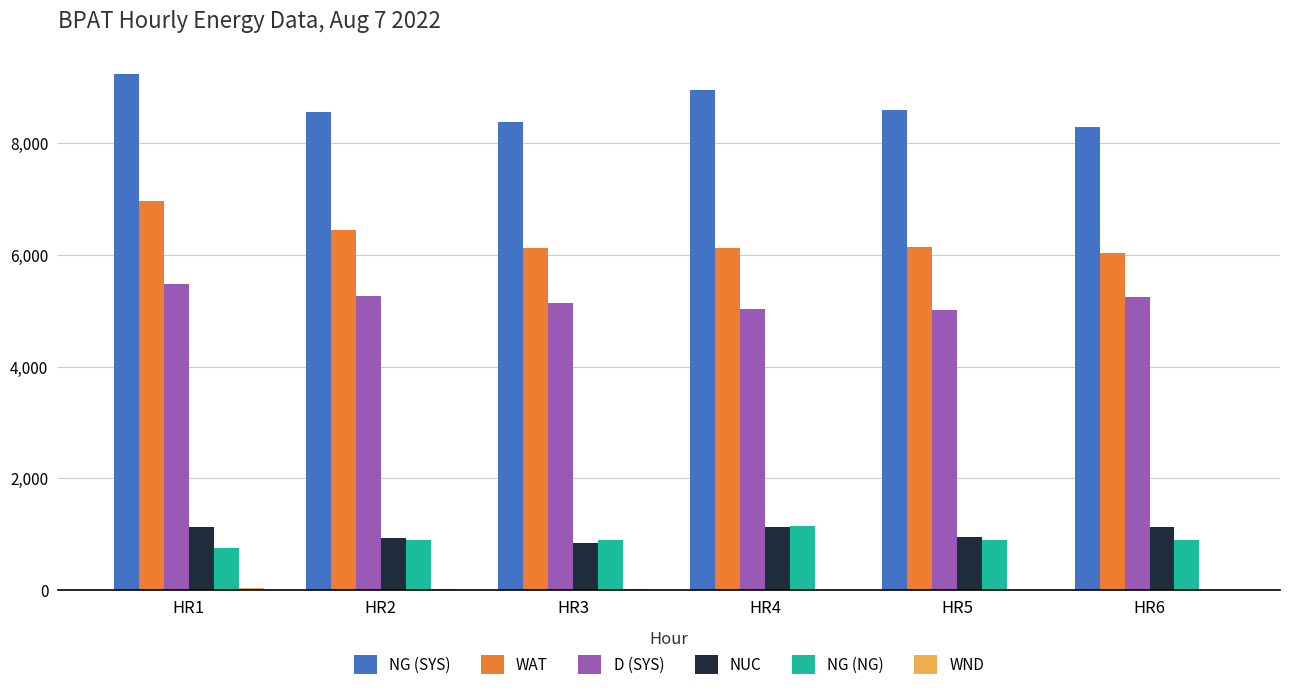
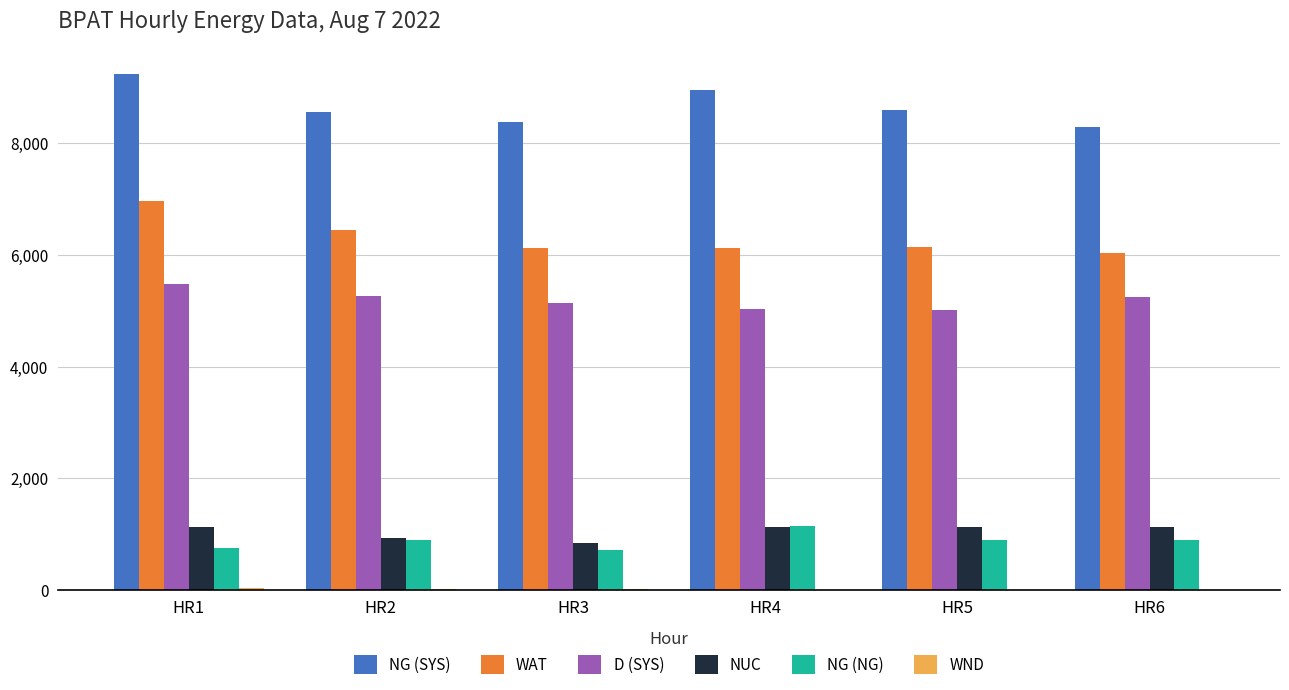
NG (NG), HR3: 900 -> 700
NUC, HR5: 900 -> 1,100
